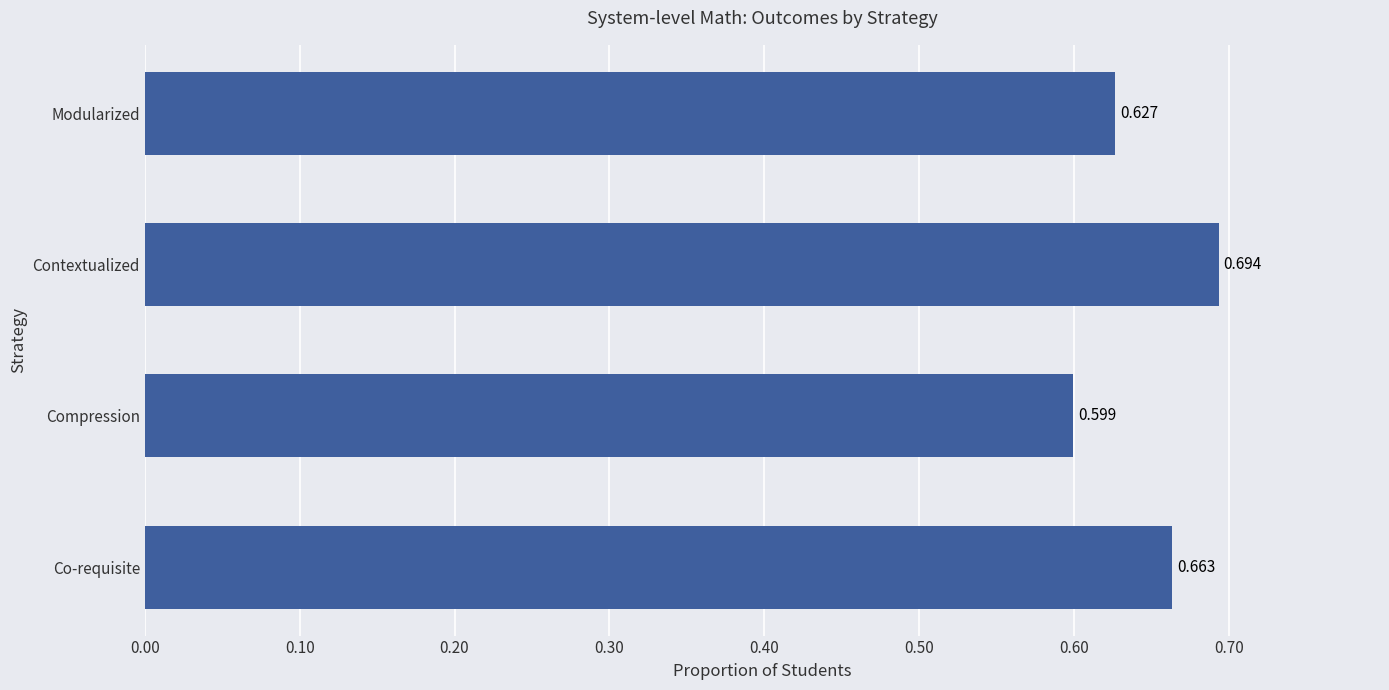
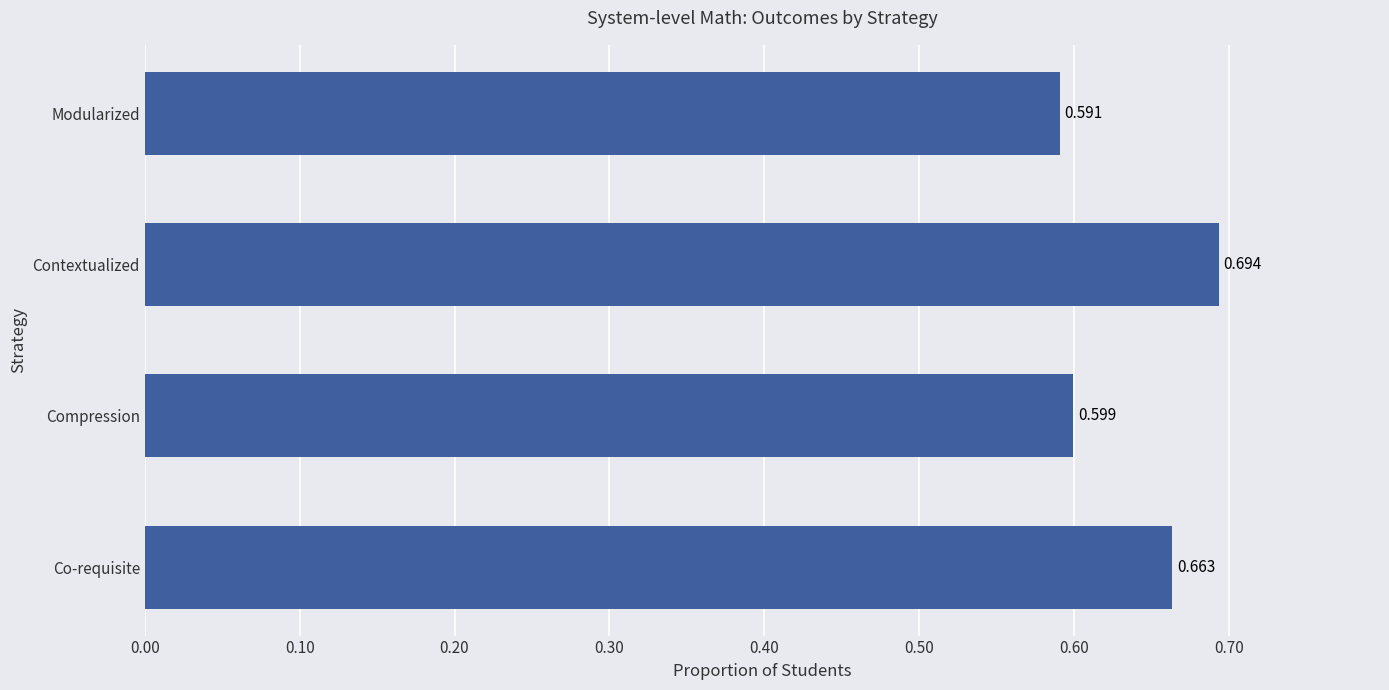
Modularized: 0.627 -> 0.591
